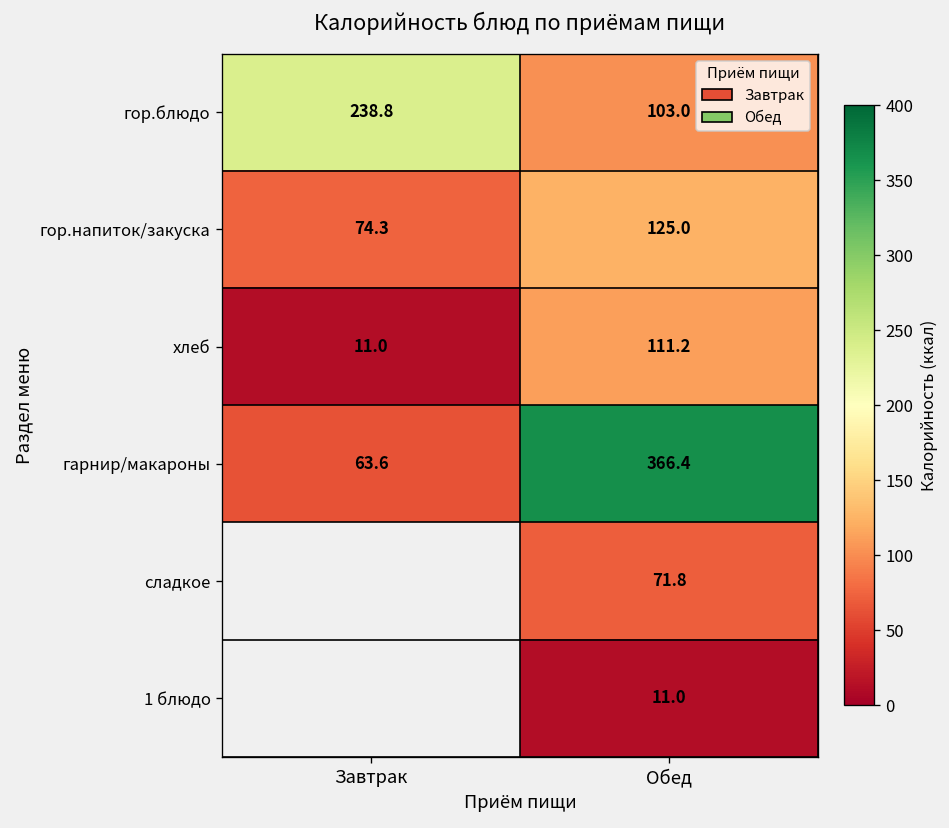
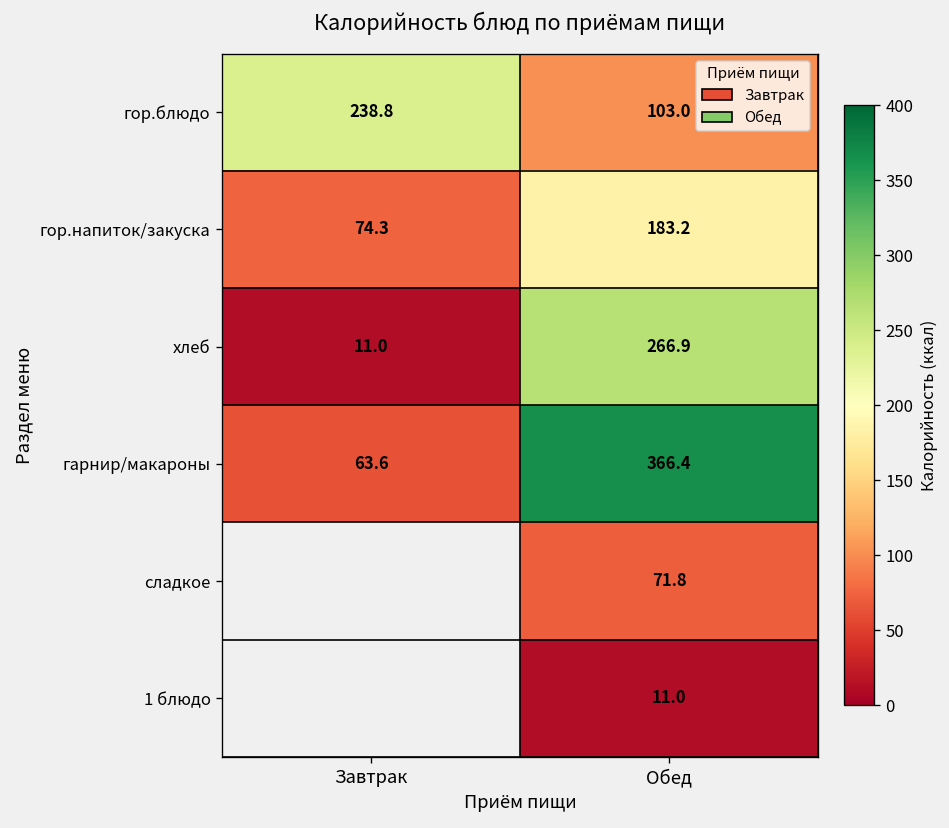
гор.напиток/закуска, Обед: 125.0 -> 183.2
хлеб, Обед: 111.2 -> 266.9
